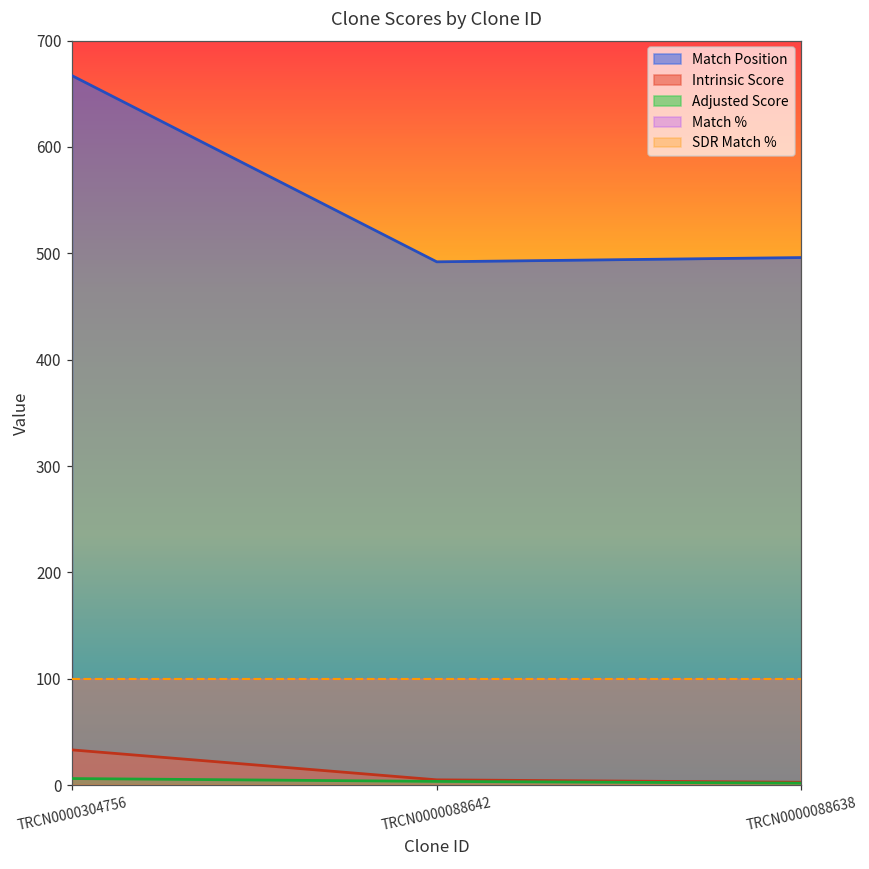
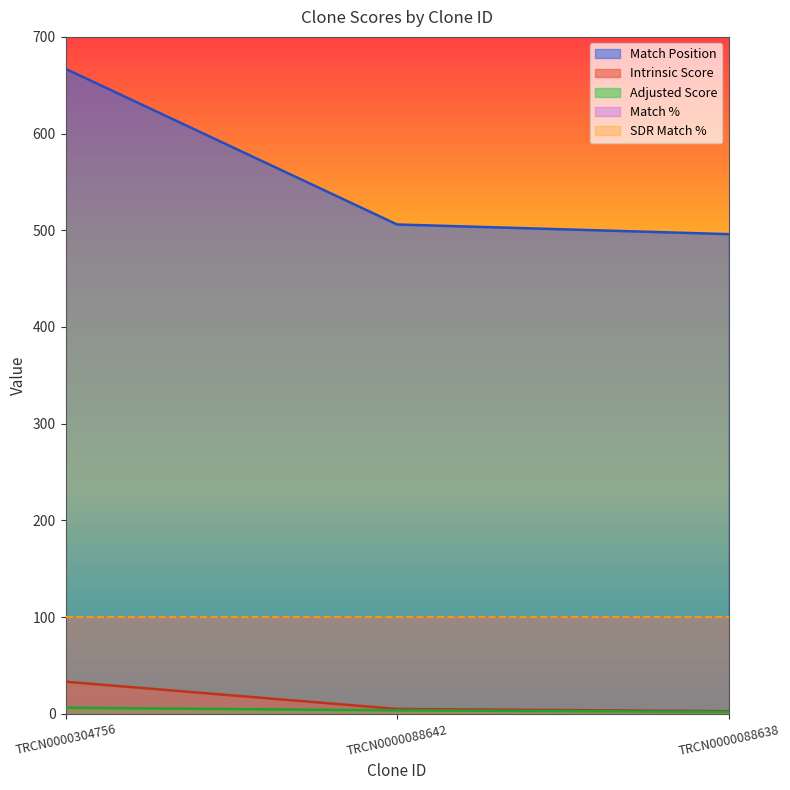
Match Position, TRCN0000088642: 490 -> 510
